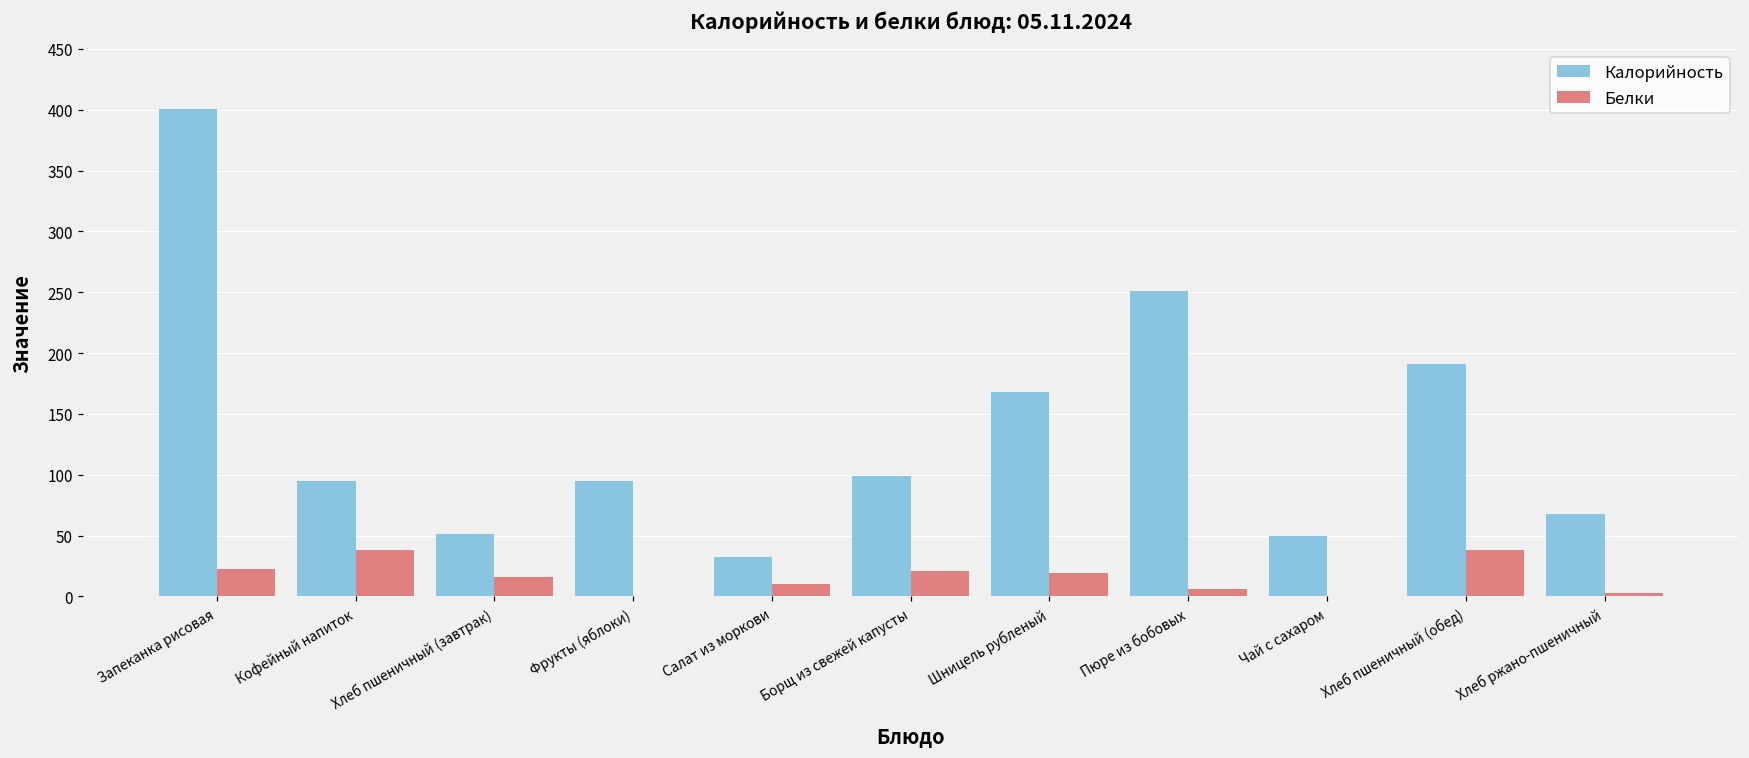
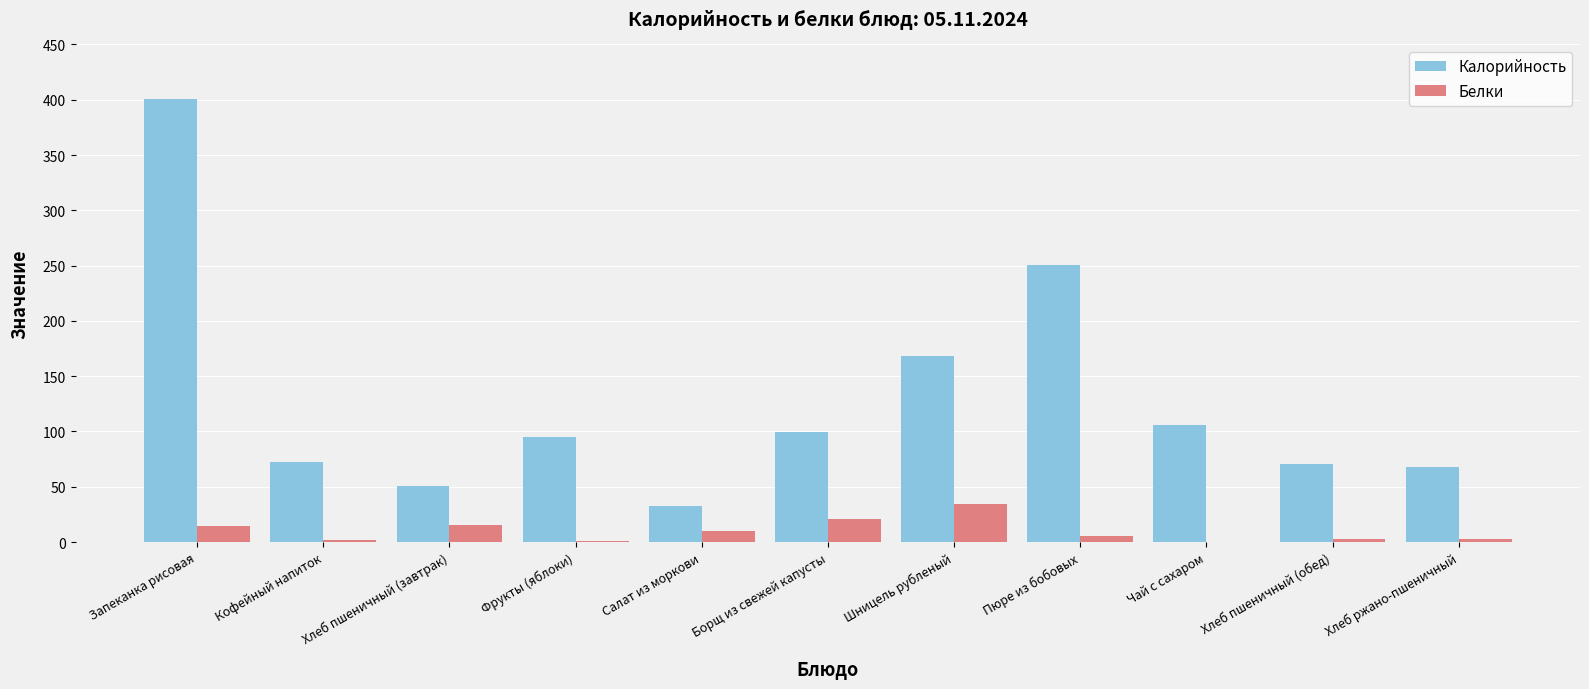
Белки, Запеканка рисовая: 23 -> 14
Калорийность, Кофейный напиток: 95 -> 73
Белки, Кофейный напиток: 38 -> 2
Белки, Шницель рубленый: 19 -> 35
Калорийность, Чай с сахаром: 49 -> 106
Калорийность, Хлеб пшеничный (обед): 191 -> 71
Белки, Хлеб пшеничный (обед): 38 -> 2
